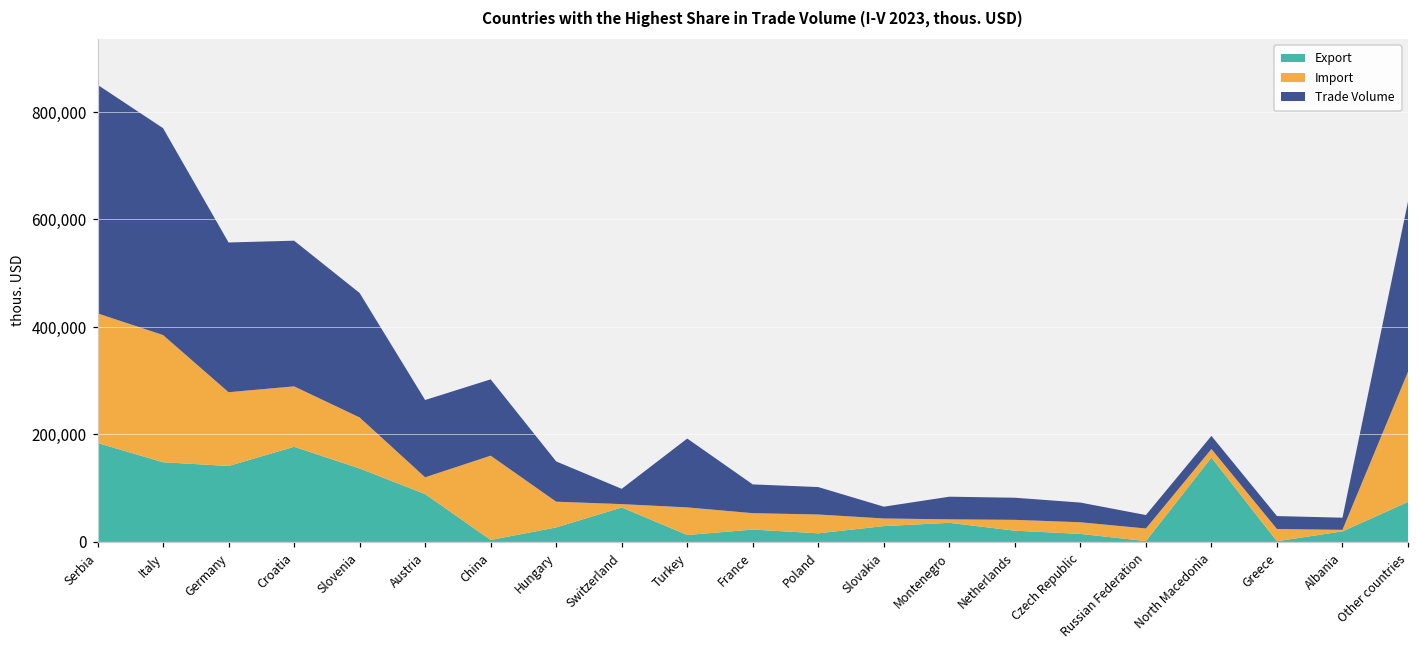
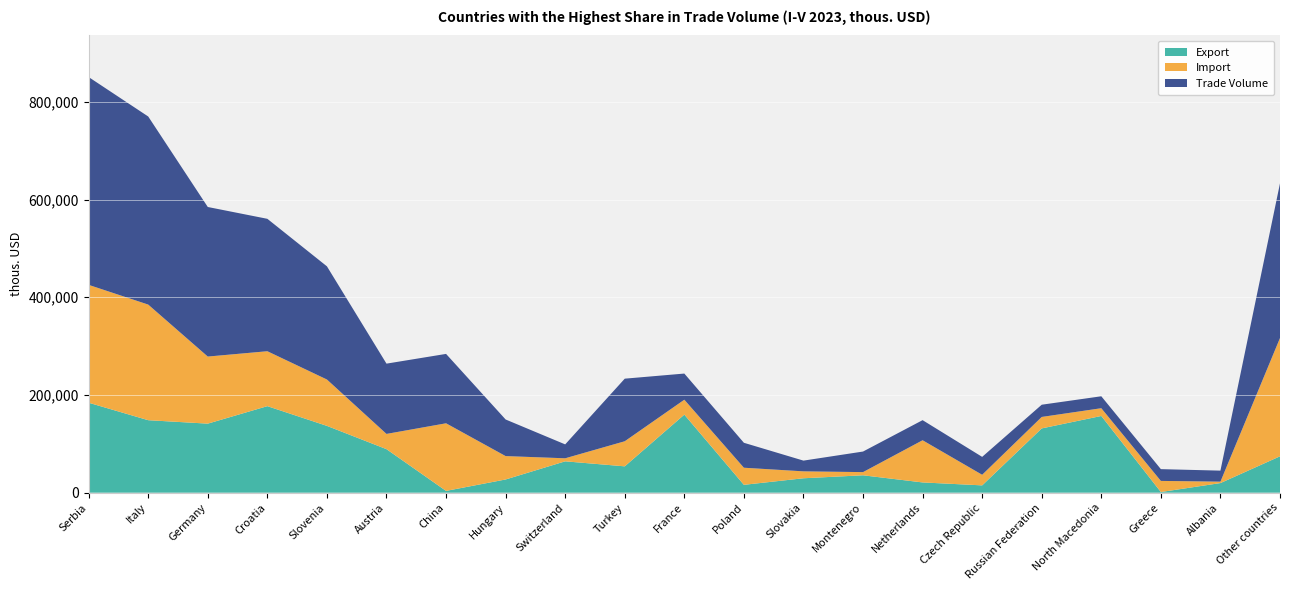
Trade Volume, Germany: 280,000 -> 310,000
Import, China: 160,000 -> 140,000
Export, Turkey: 10,000 -> 50,000
Export, France: 20,000 -> 160,000
Import, Netherlands: 20,000 -> 90,000
Export, Russian Federation: 0 -> 130,000
